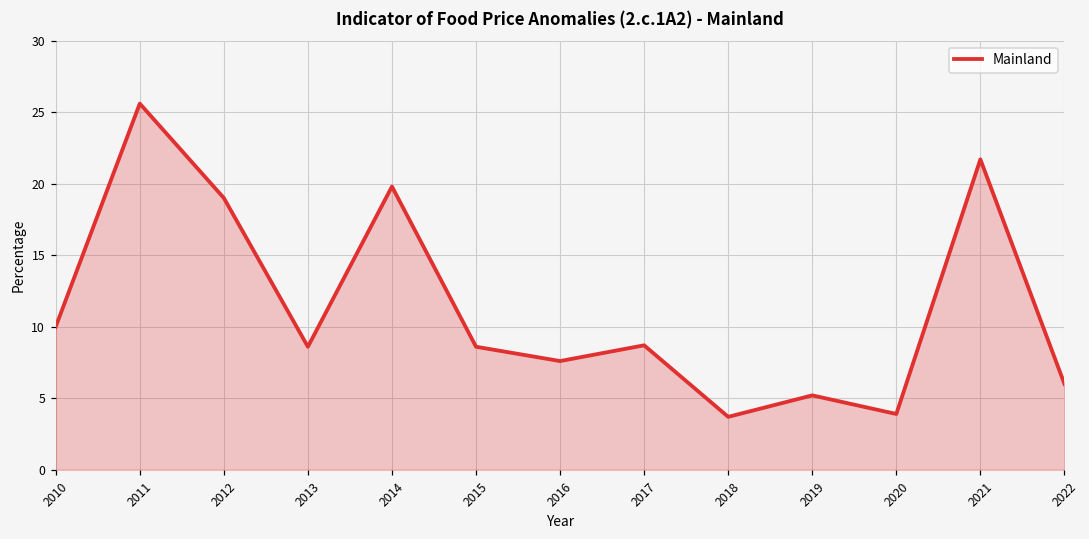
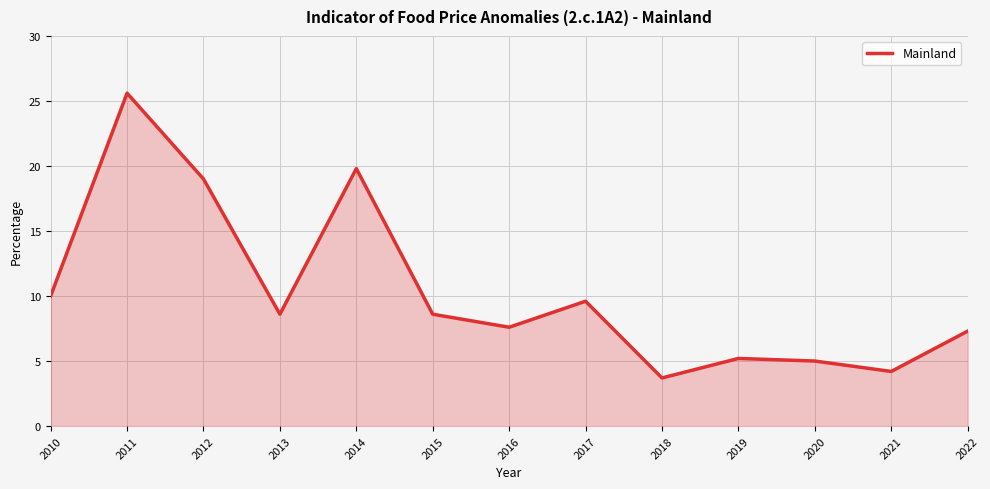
2017: 8.7 -> 9.6
2020: 3.9 -> 5.0
2021: 21.7 -> 4.2
2022: 6.0 -> 7.3
